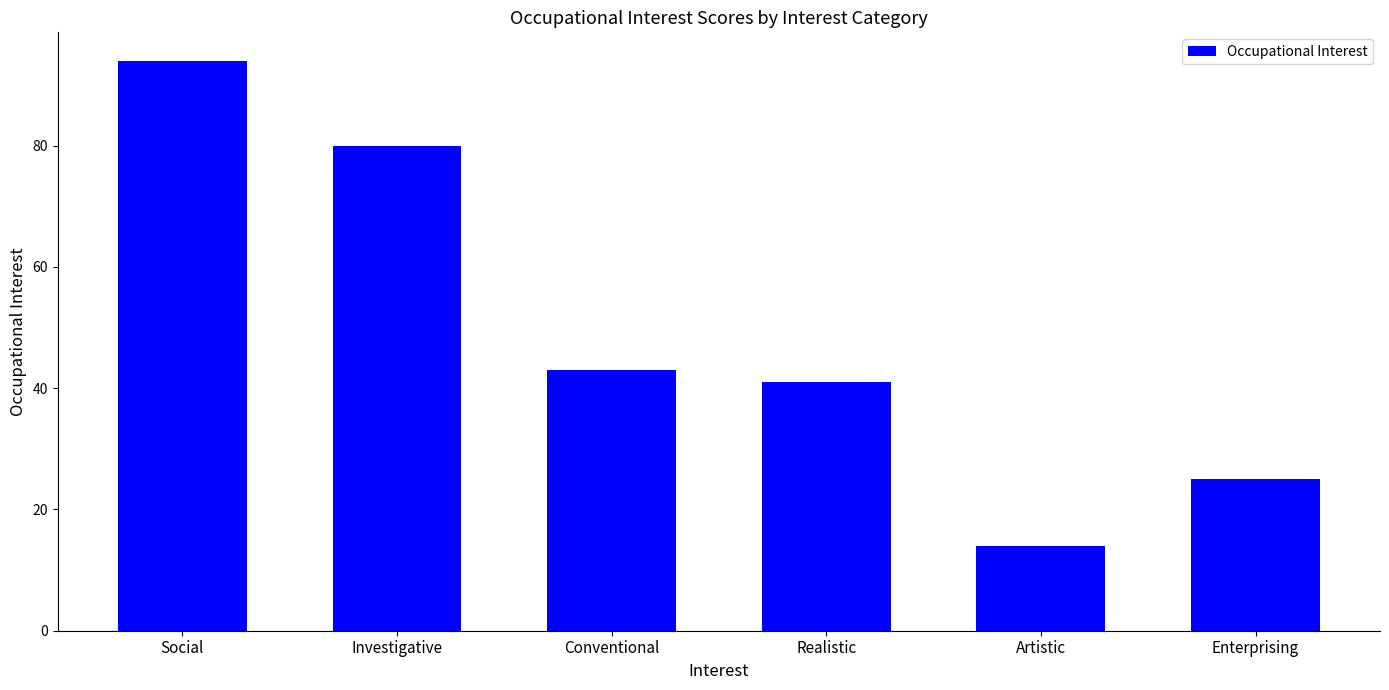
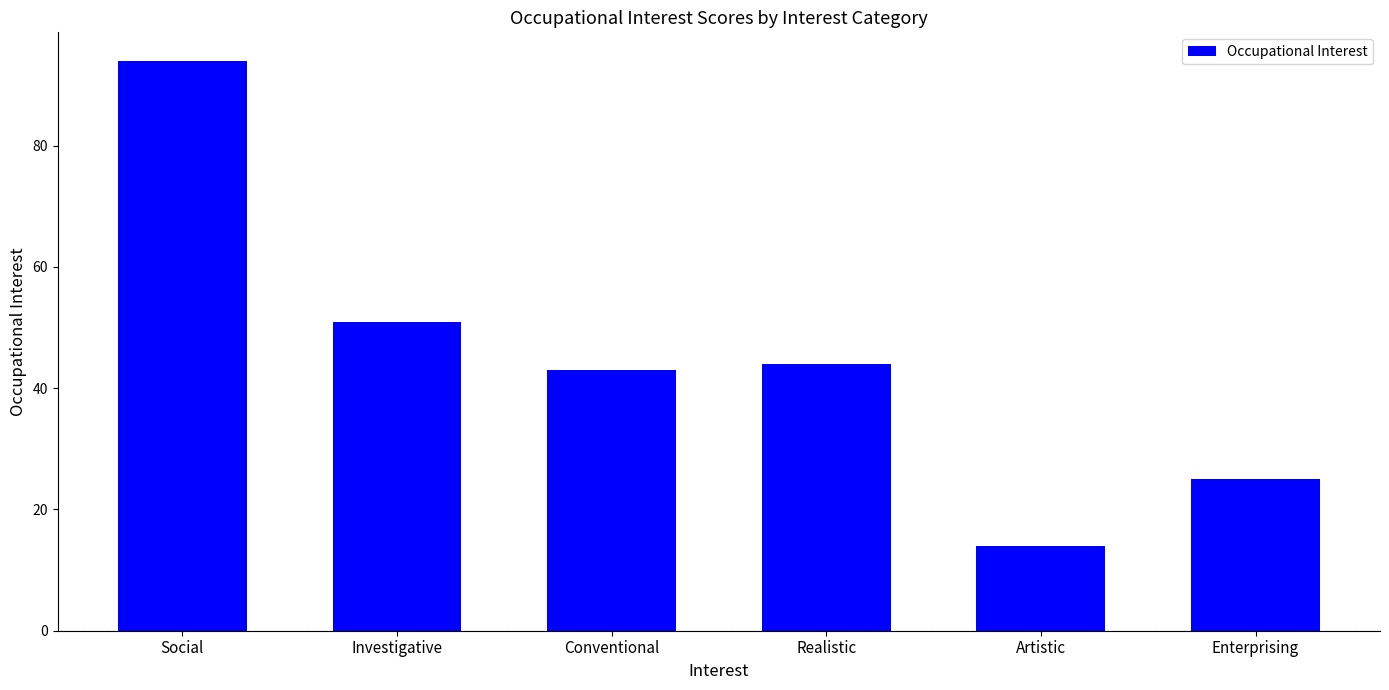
Investigative: 80 -> 51
Realistic: 41 -> 44
